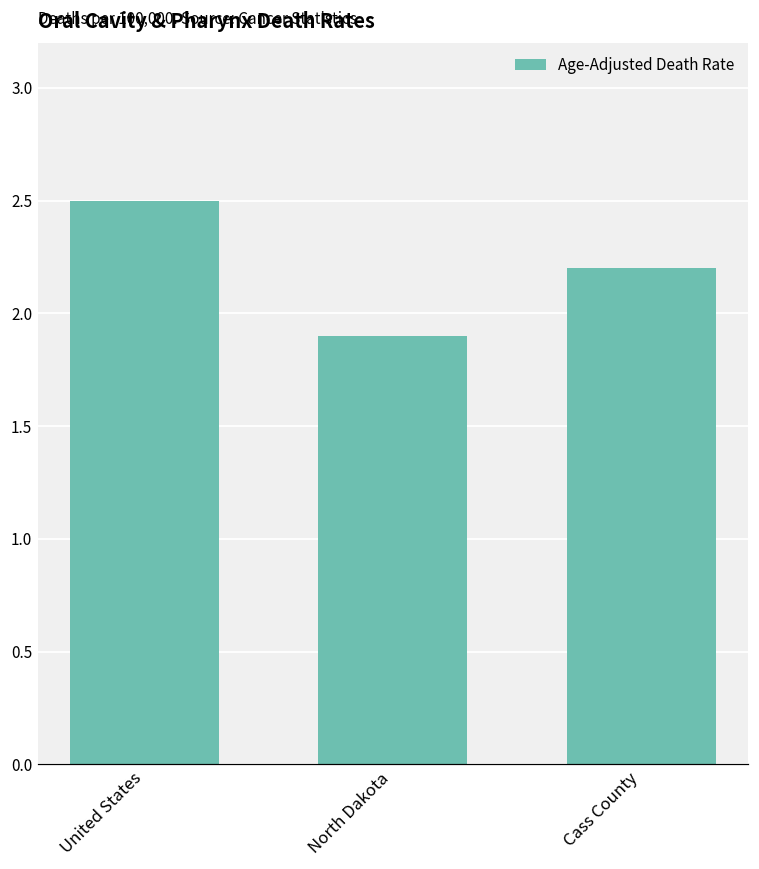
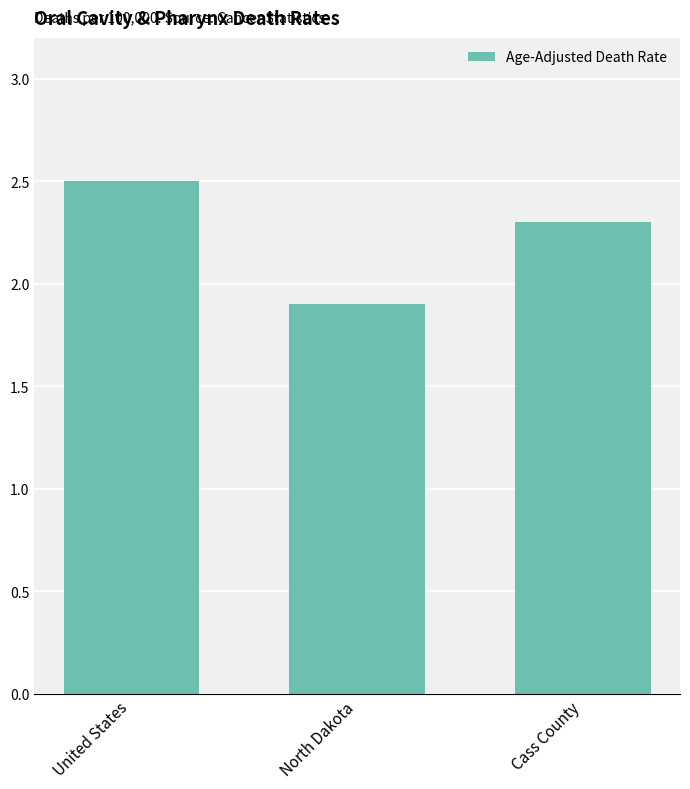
Cass County: 2.2 -> 2.3
